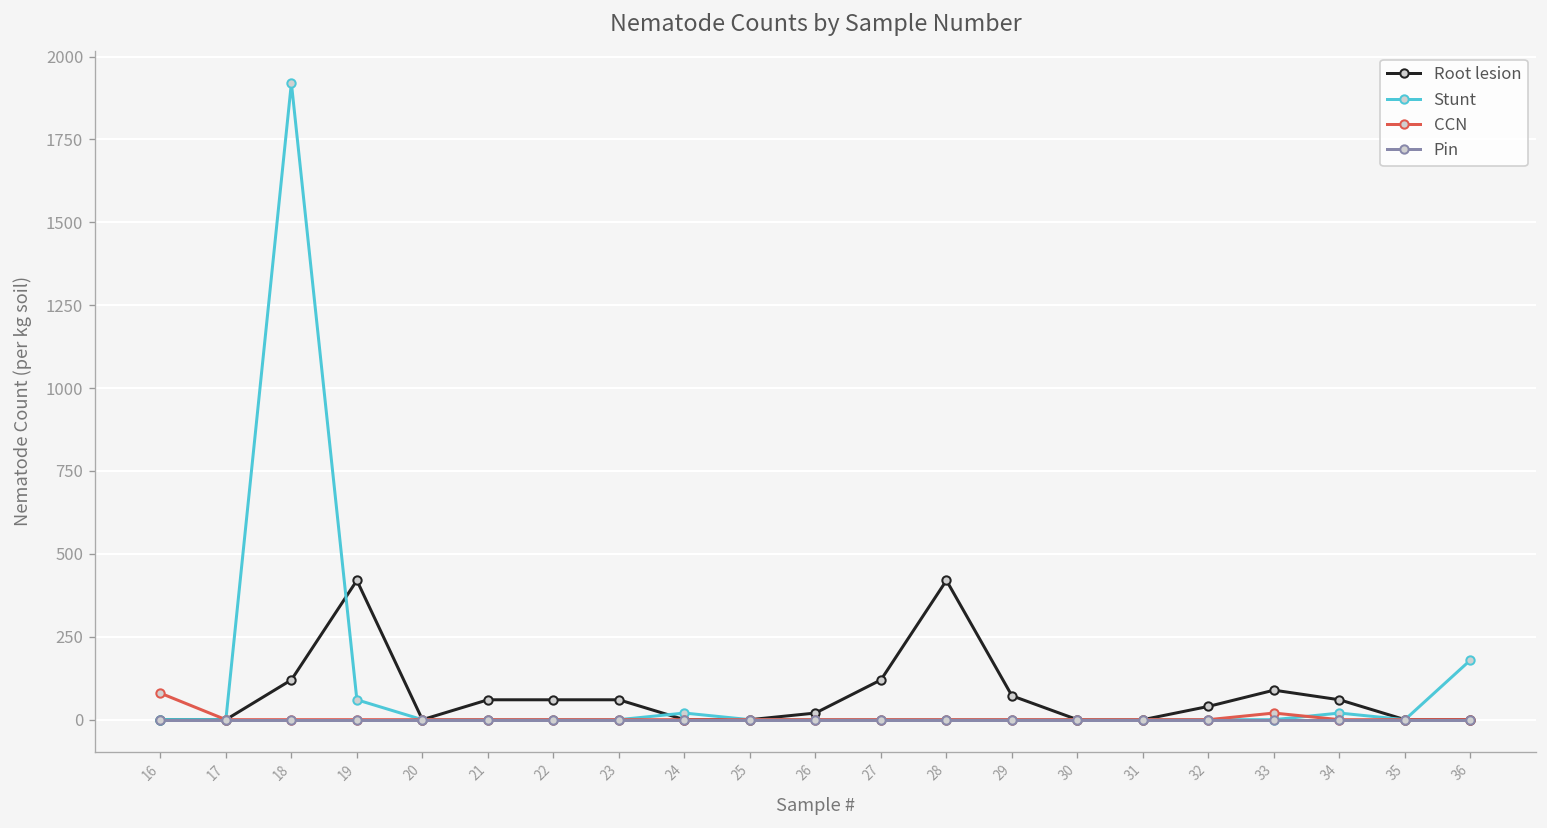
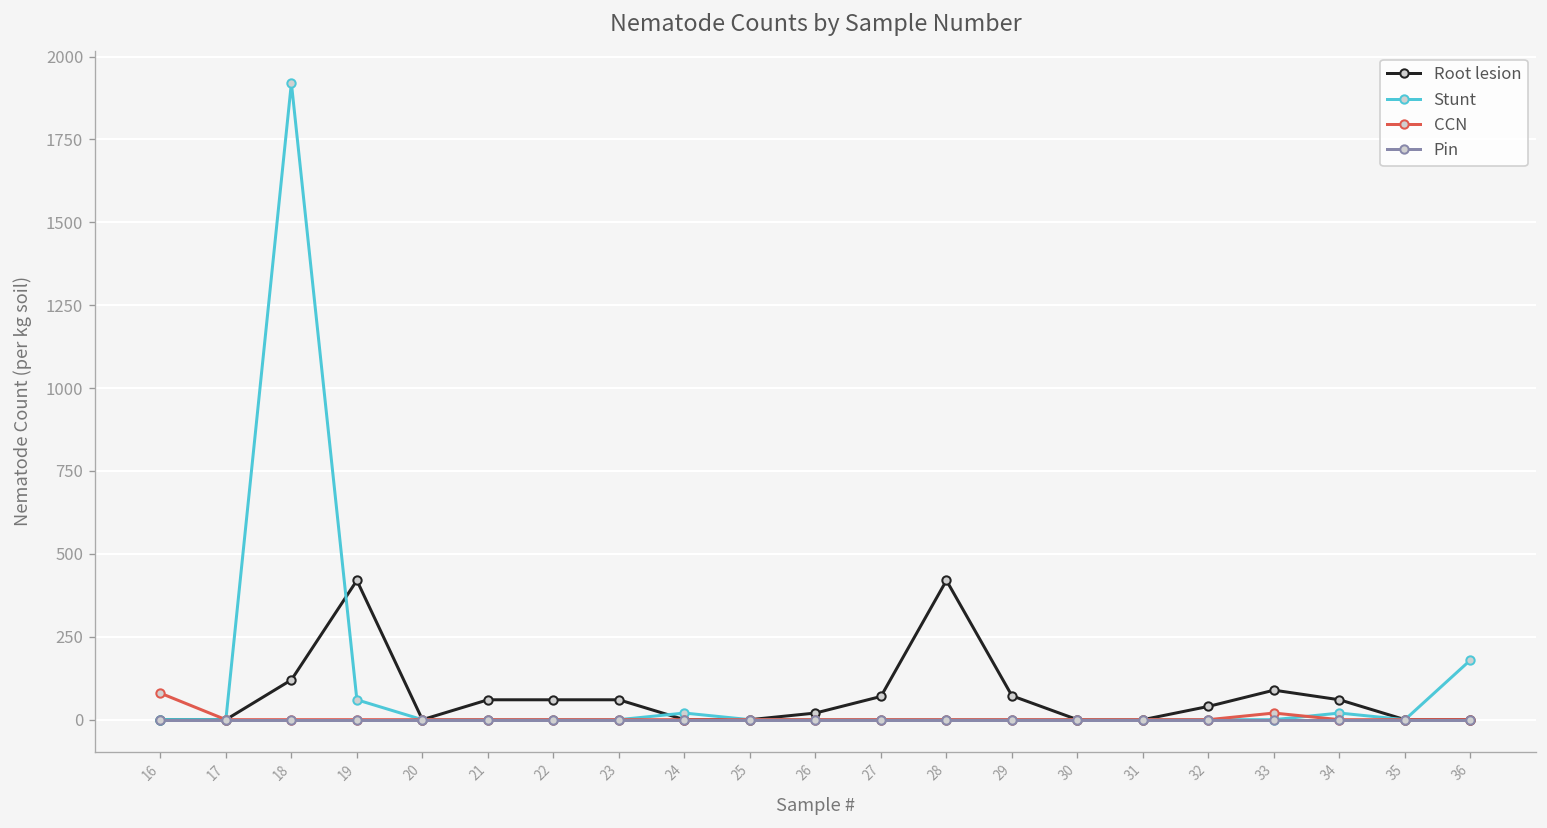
Root lesion, 27: 120 -> 70
